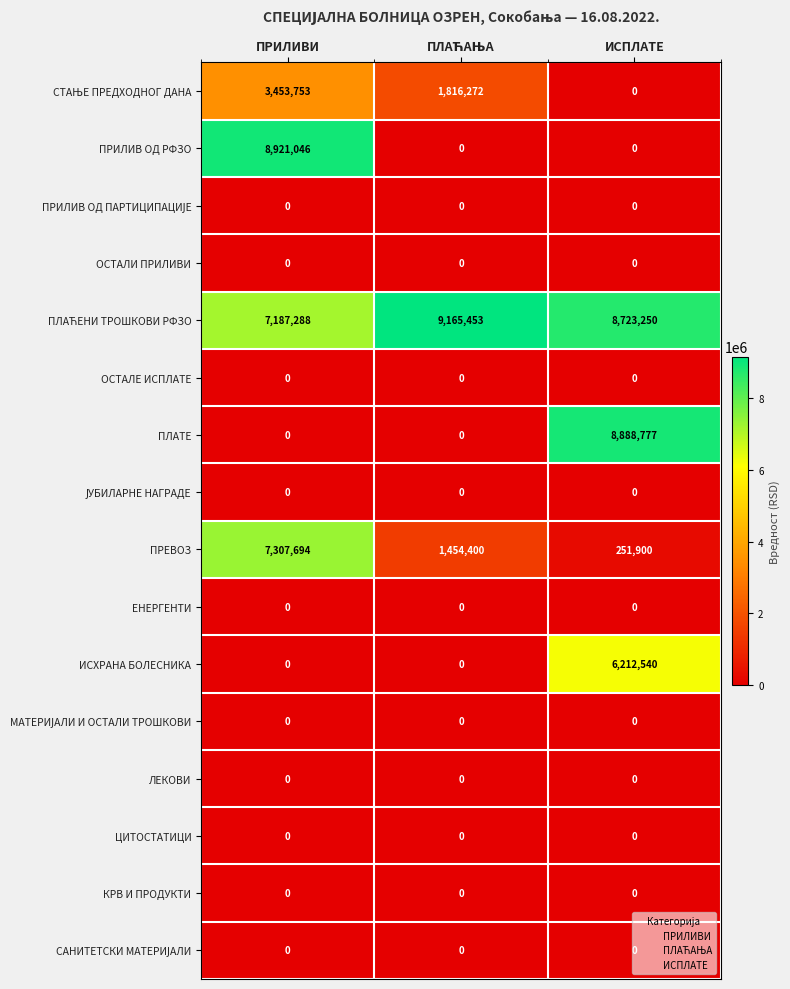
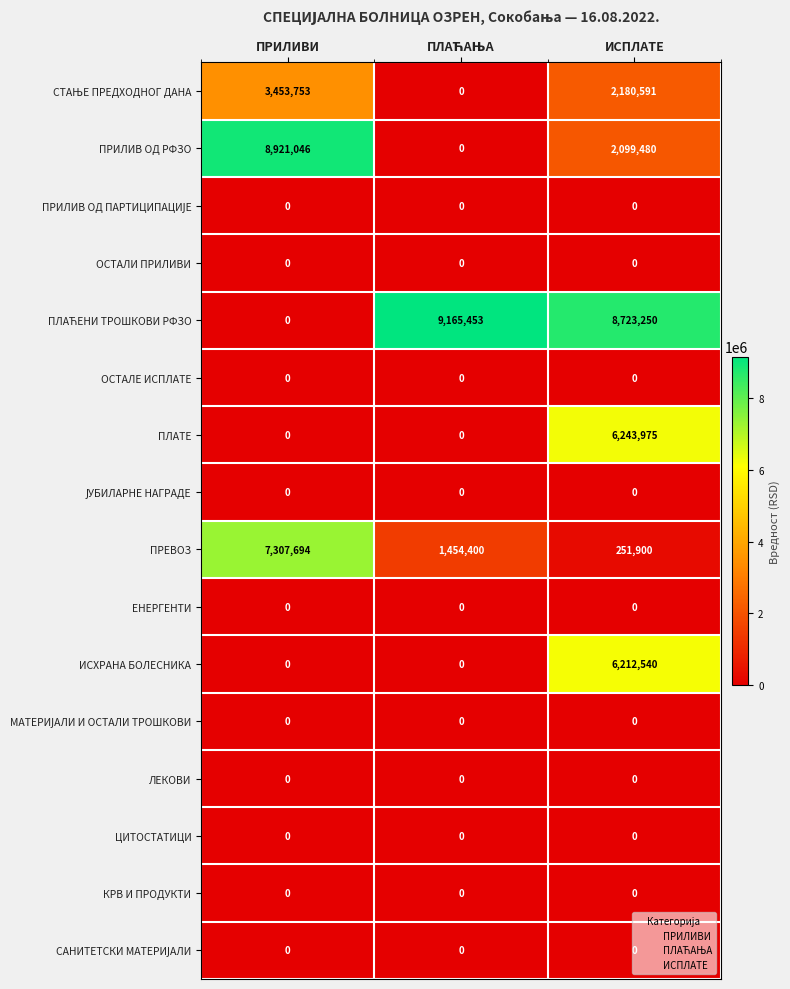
СТАЊЕ ПРЕДХОДНОГ ДАНА, ПЛАЋАЊА: 1,816,272 -> 0
СТАЊЕ ПРЕДХОДНОГ ДАНА, ИСПЛАТЕ: 0 -> 2,180,591
ПРИЛИВ ОД РФЗО, ИСПЛАТЕ: 0 -> 2,099,480
ПЛАЋЕНИ ТРОШКОВИ РФЗО, ПРИЛИВИ: 7,187,288 -> 0
ПЛАТЕ, ИСПЛАТЕ: 8,888,777 -> 6,243,975
